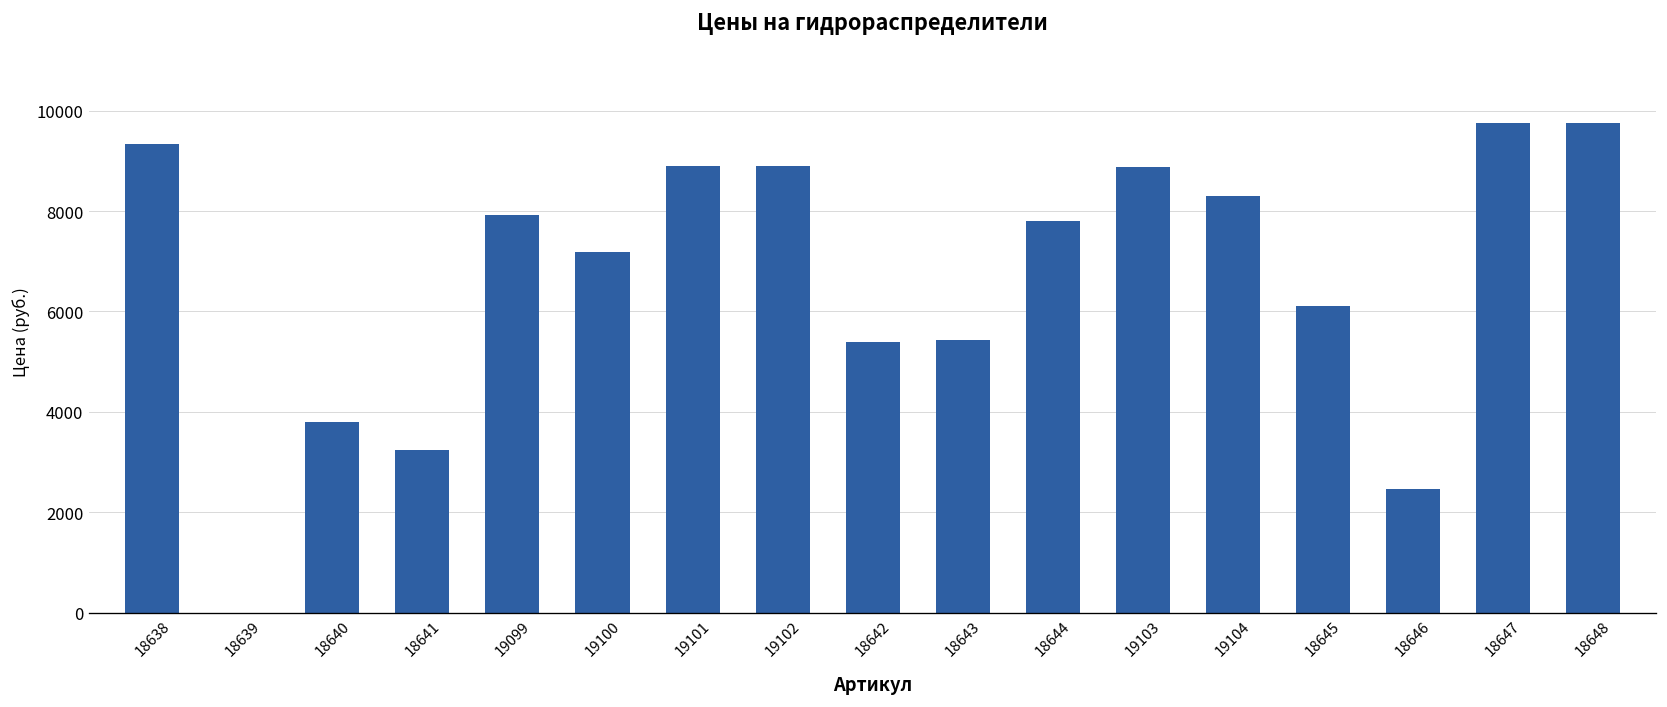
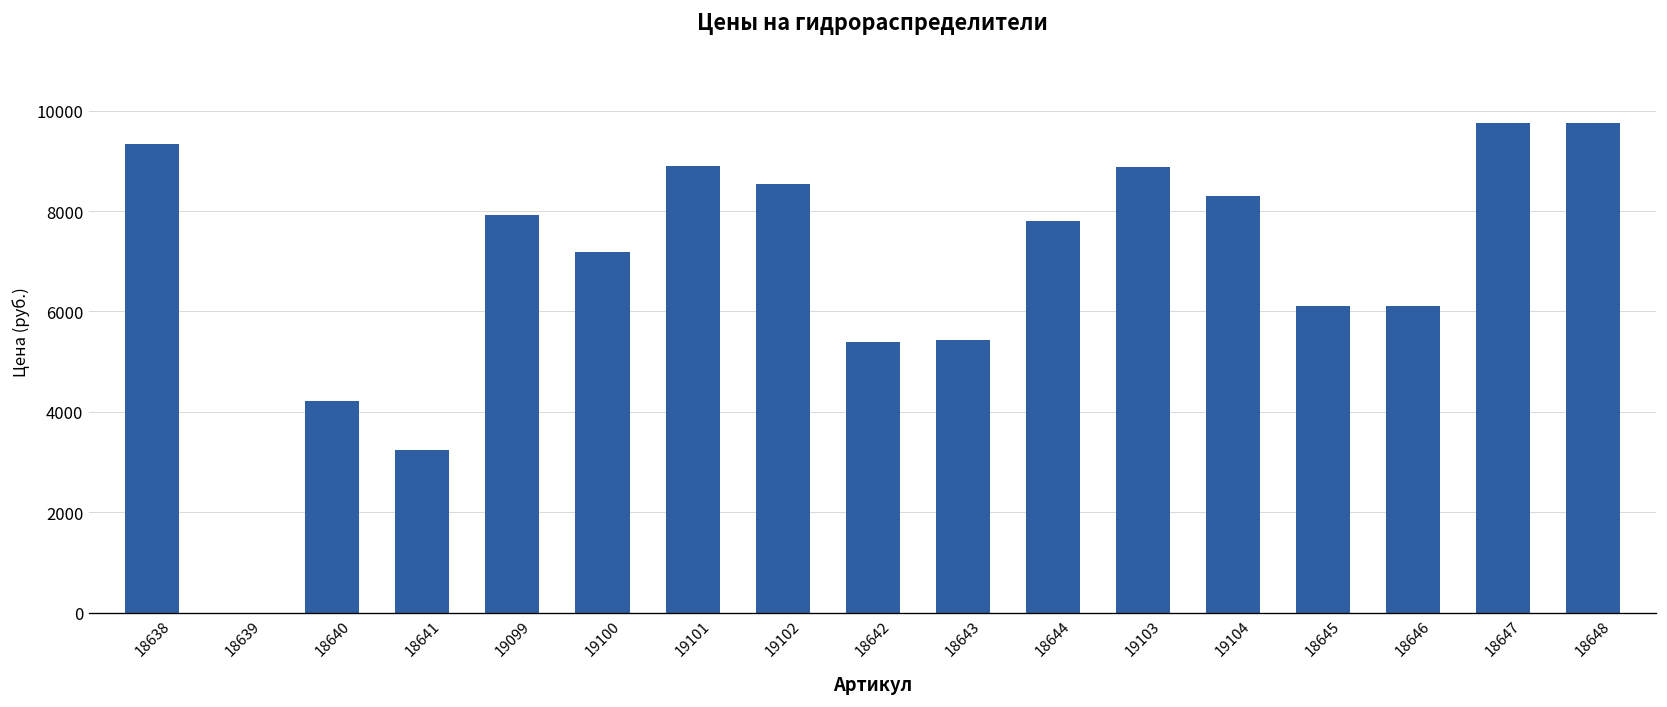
18640: 3800 -> 4200
19102: 8900 -> 8500
18646: 2500 -> 6100
